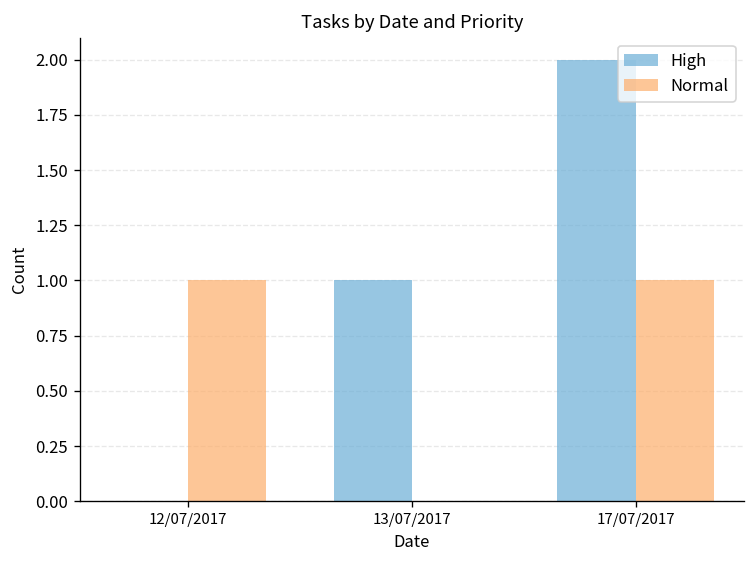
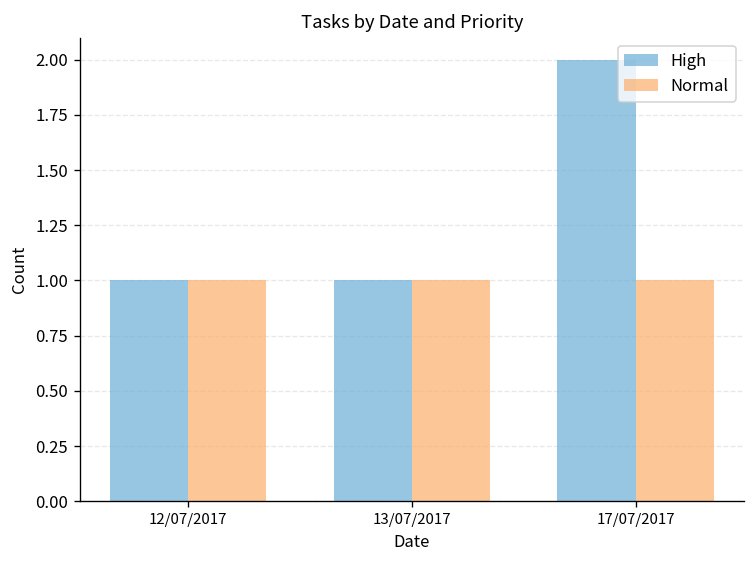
High, 12/07/2017: 0 -> 1
Normal, 13/07/2017: 0 -> 1
